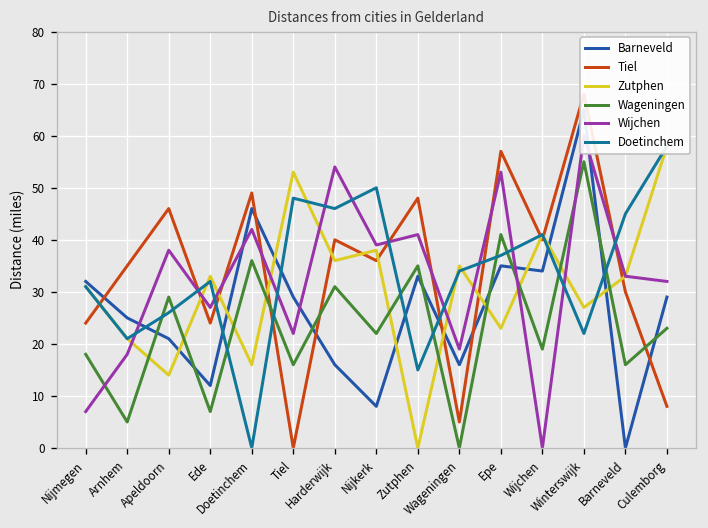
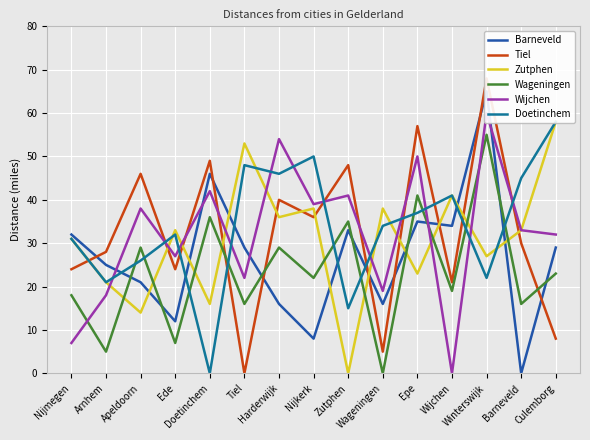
Tiel, Arnhem: 35 -> 28
Wageningen, Harderwijk: 31 -> 29
Zutphen, Wageningen: 35 -> 38
Wijchen, Epe: 53 -> 50
Tiel, Wijchen: 40 -> 21
